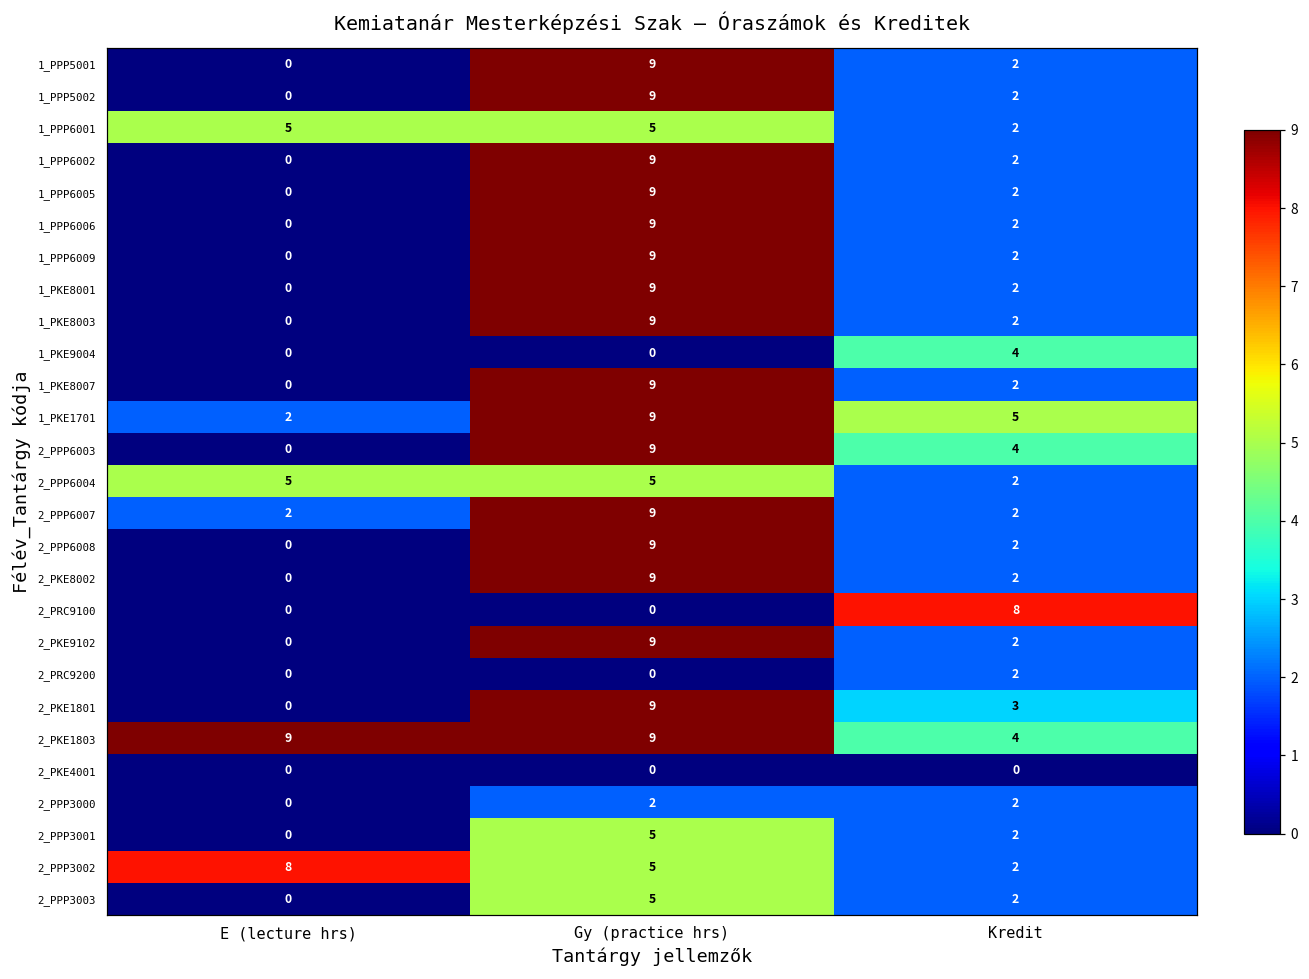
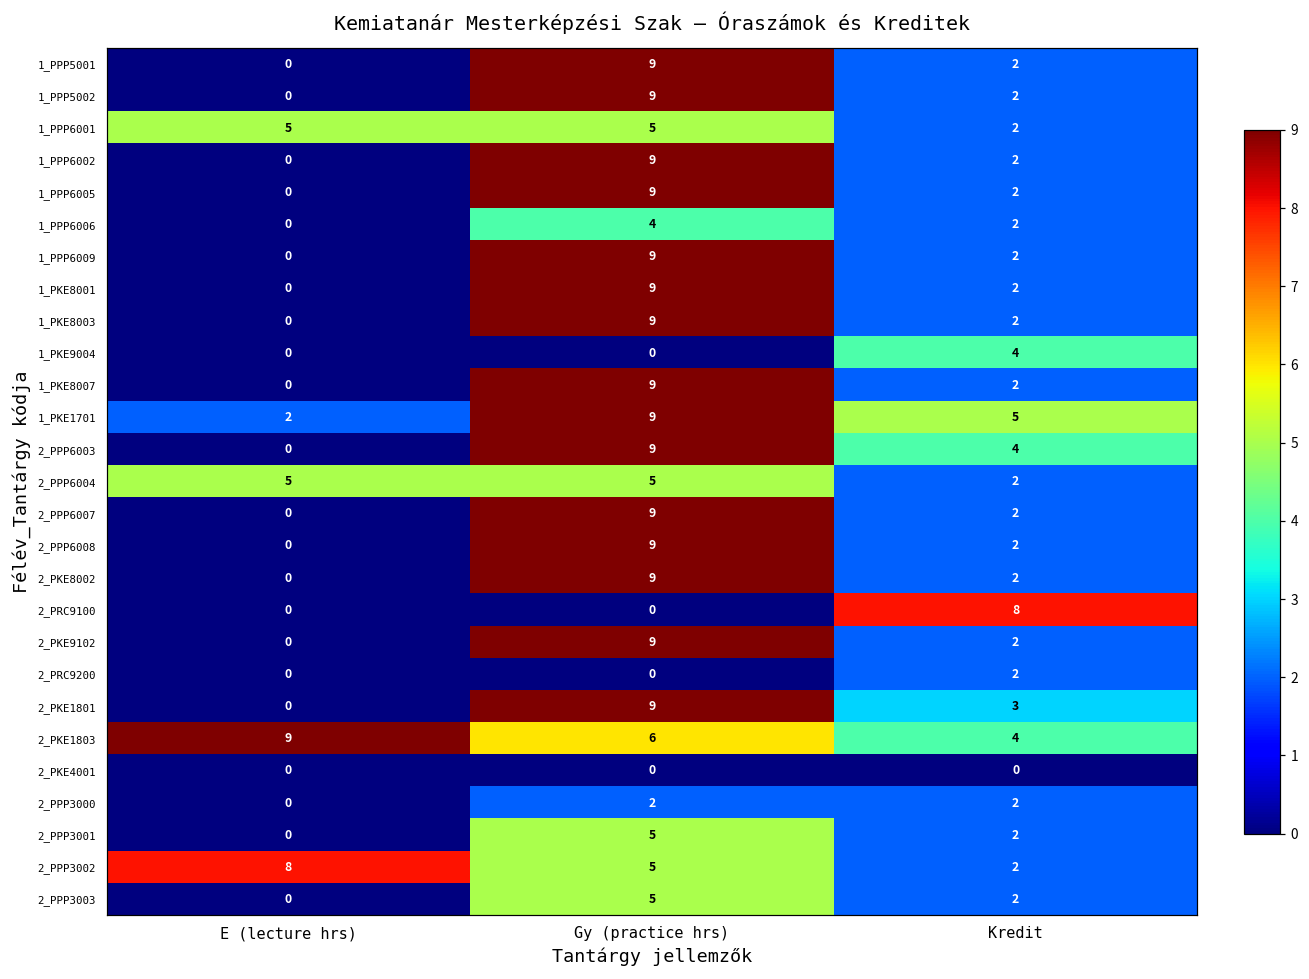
1_PPP6006, Gy (practice hrs): 9 -> 4
2_PPP6007, E (lecture hrs): 2 -> 0
2_PKE1803, Gy (practice hrs): 9 -> 6
